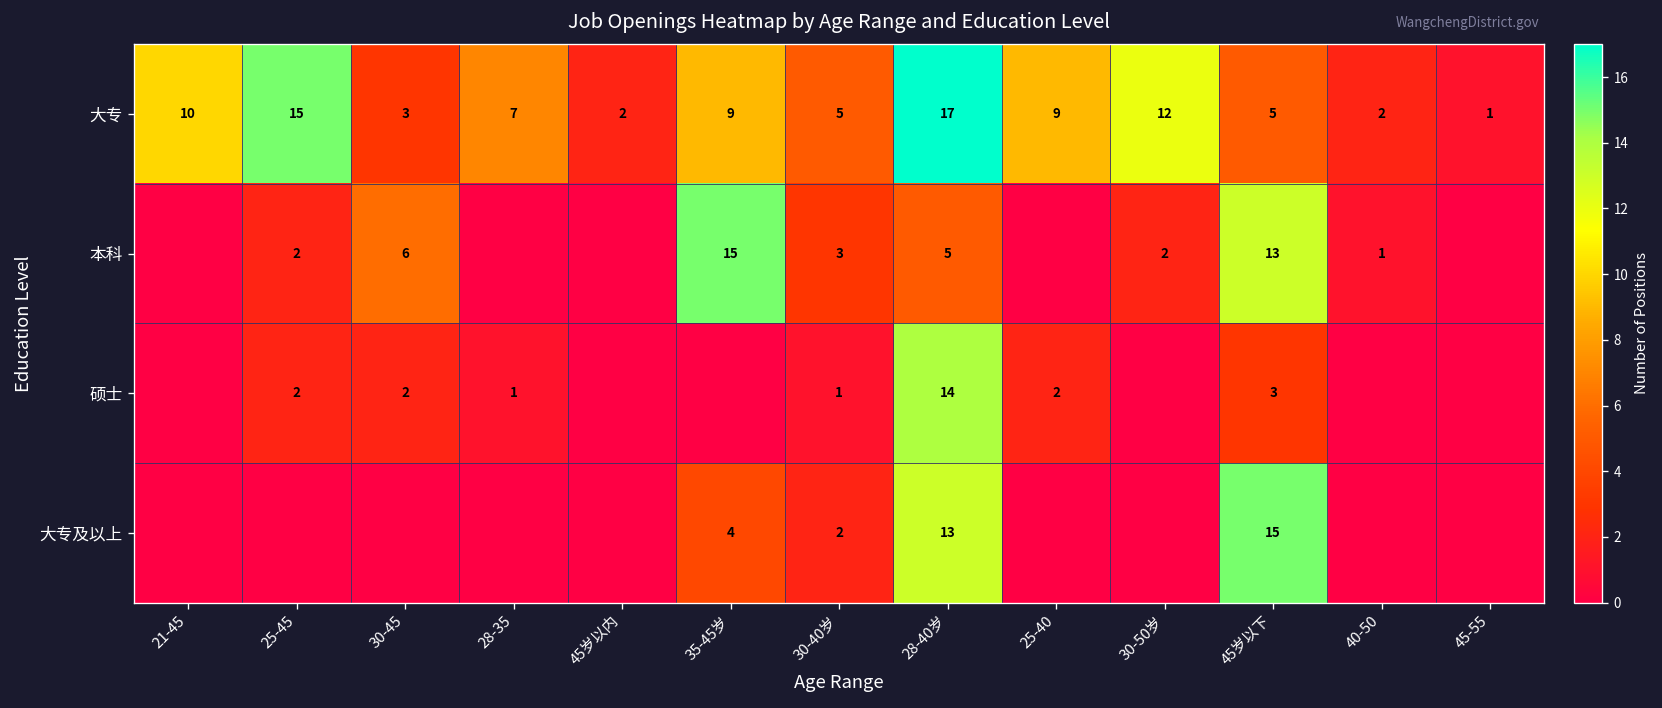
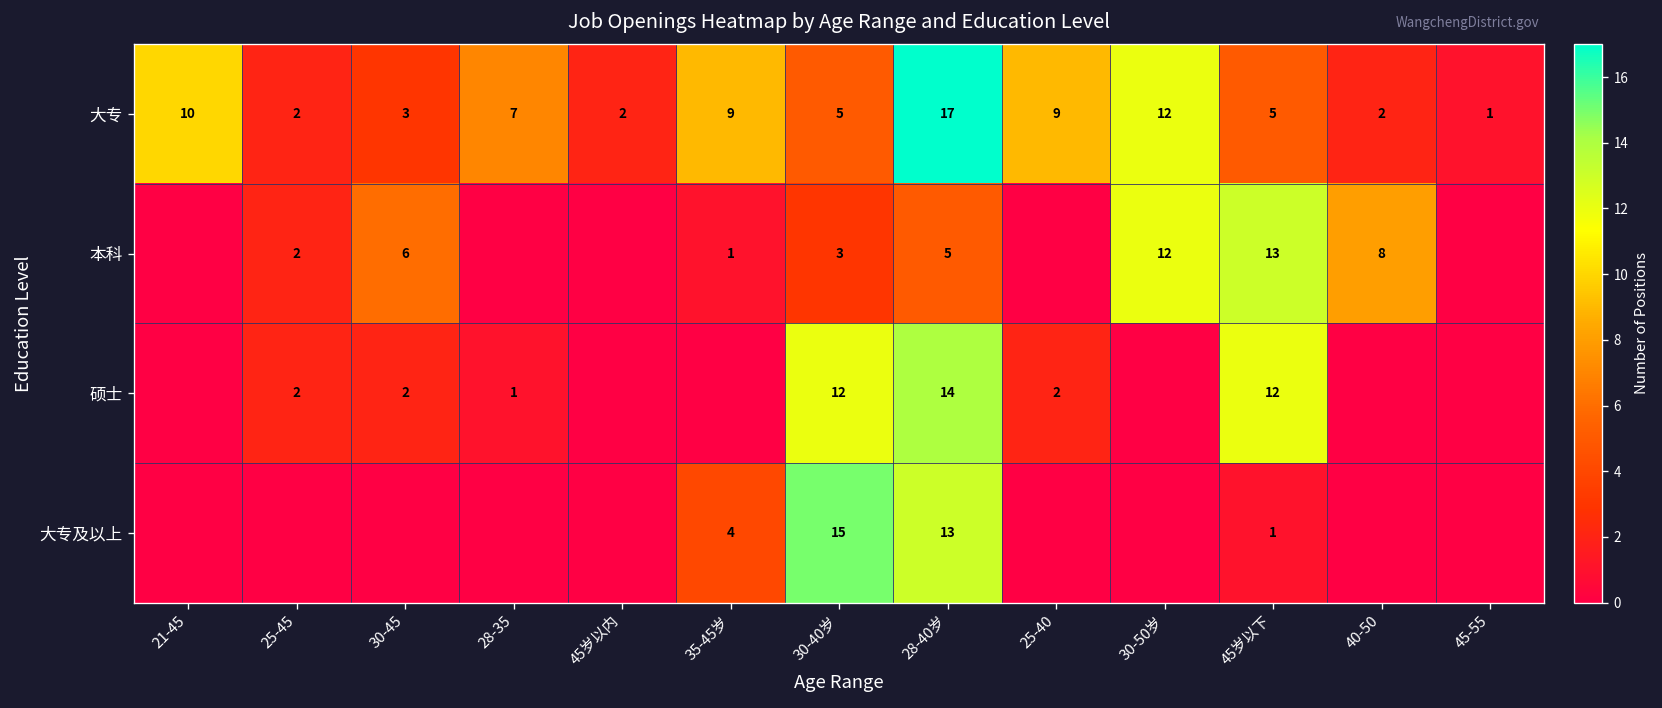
大专, 25-45: 15 -> 2
本科, 35-45岁: 15 -> 1
本科, 30-50岁: 2 -> 12
本科, 40-50: 1 -> 8
硕士, 30-40岁: 1 -> 12
硕士, 45岁以下: 3 -> 12
大专及以上, 30-40岁: 2 -> 15
大专及以上, 45岁以下: 15 -> 1
